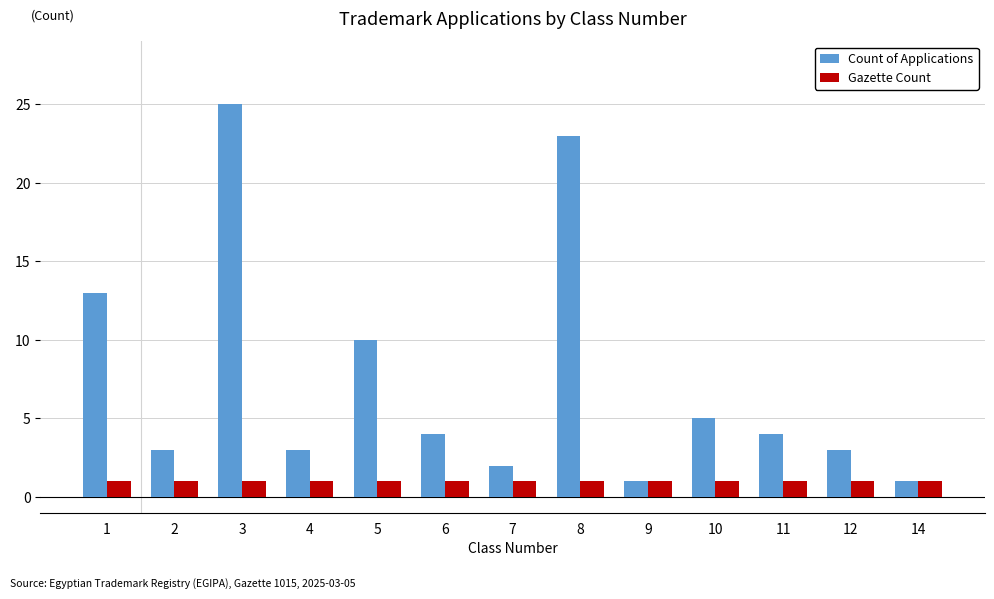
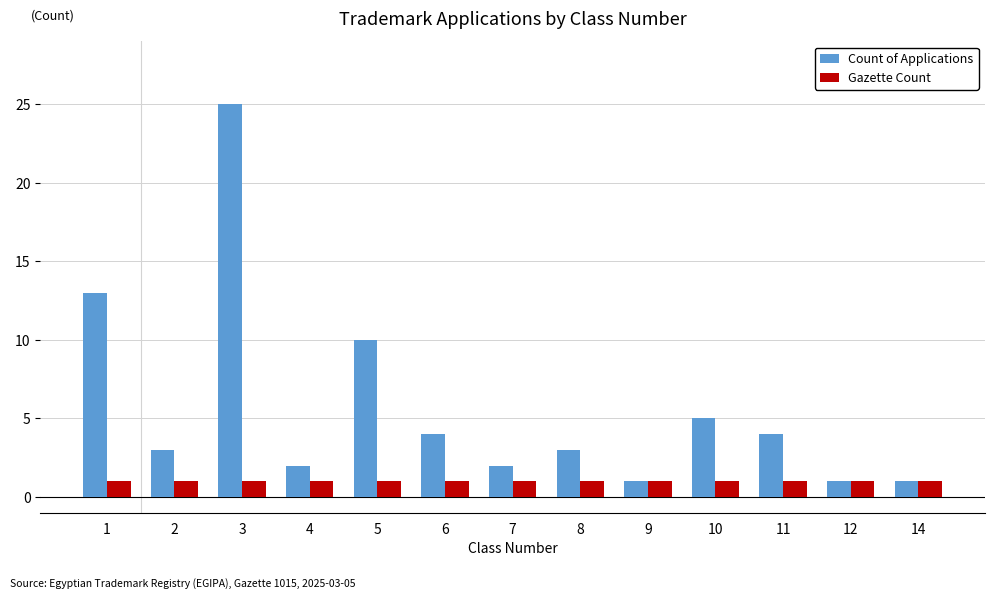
Count of Applications, 4: 3 -> 2
Count of Applications, 8: 23 -> 3
Count of Applications, 12: 3 -> 1
